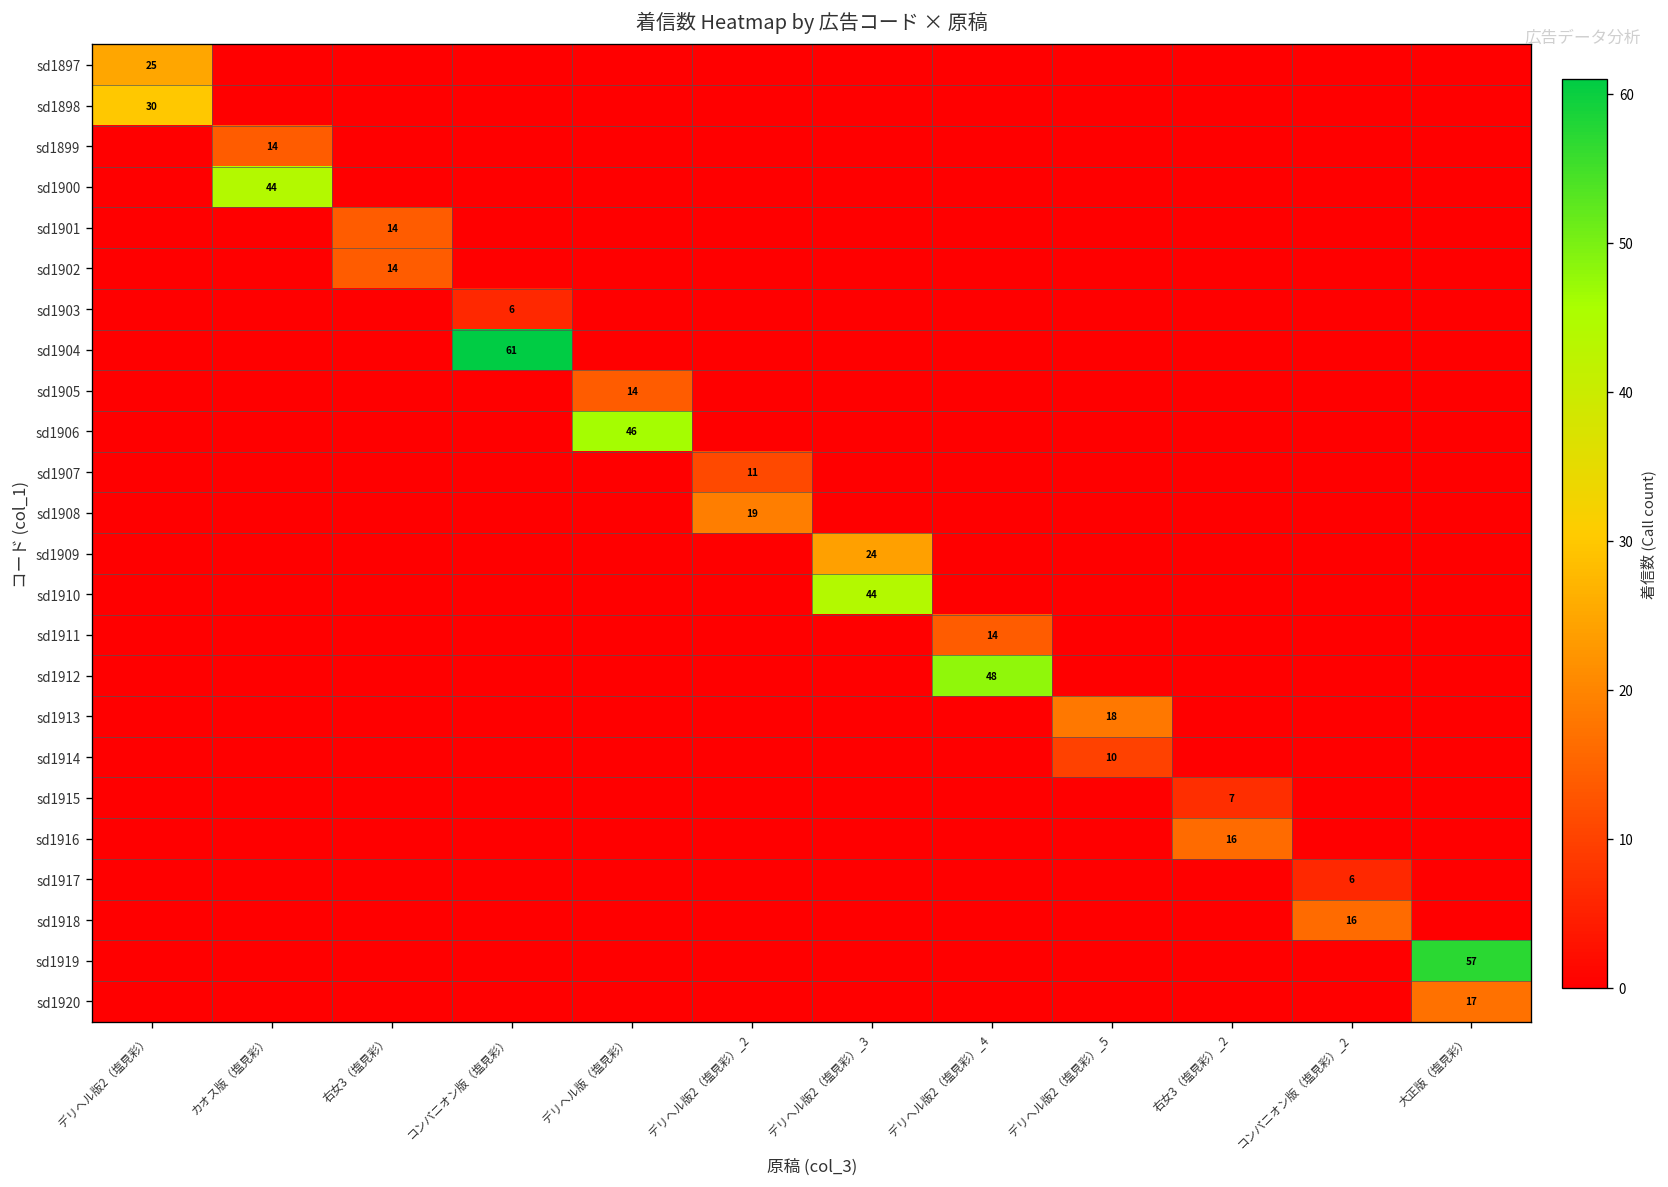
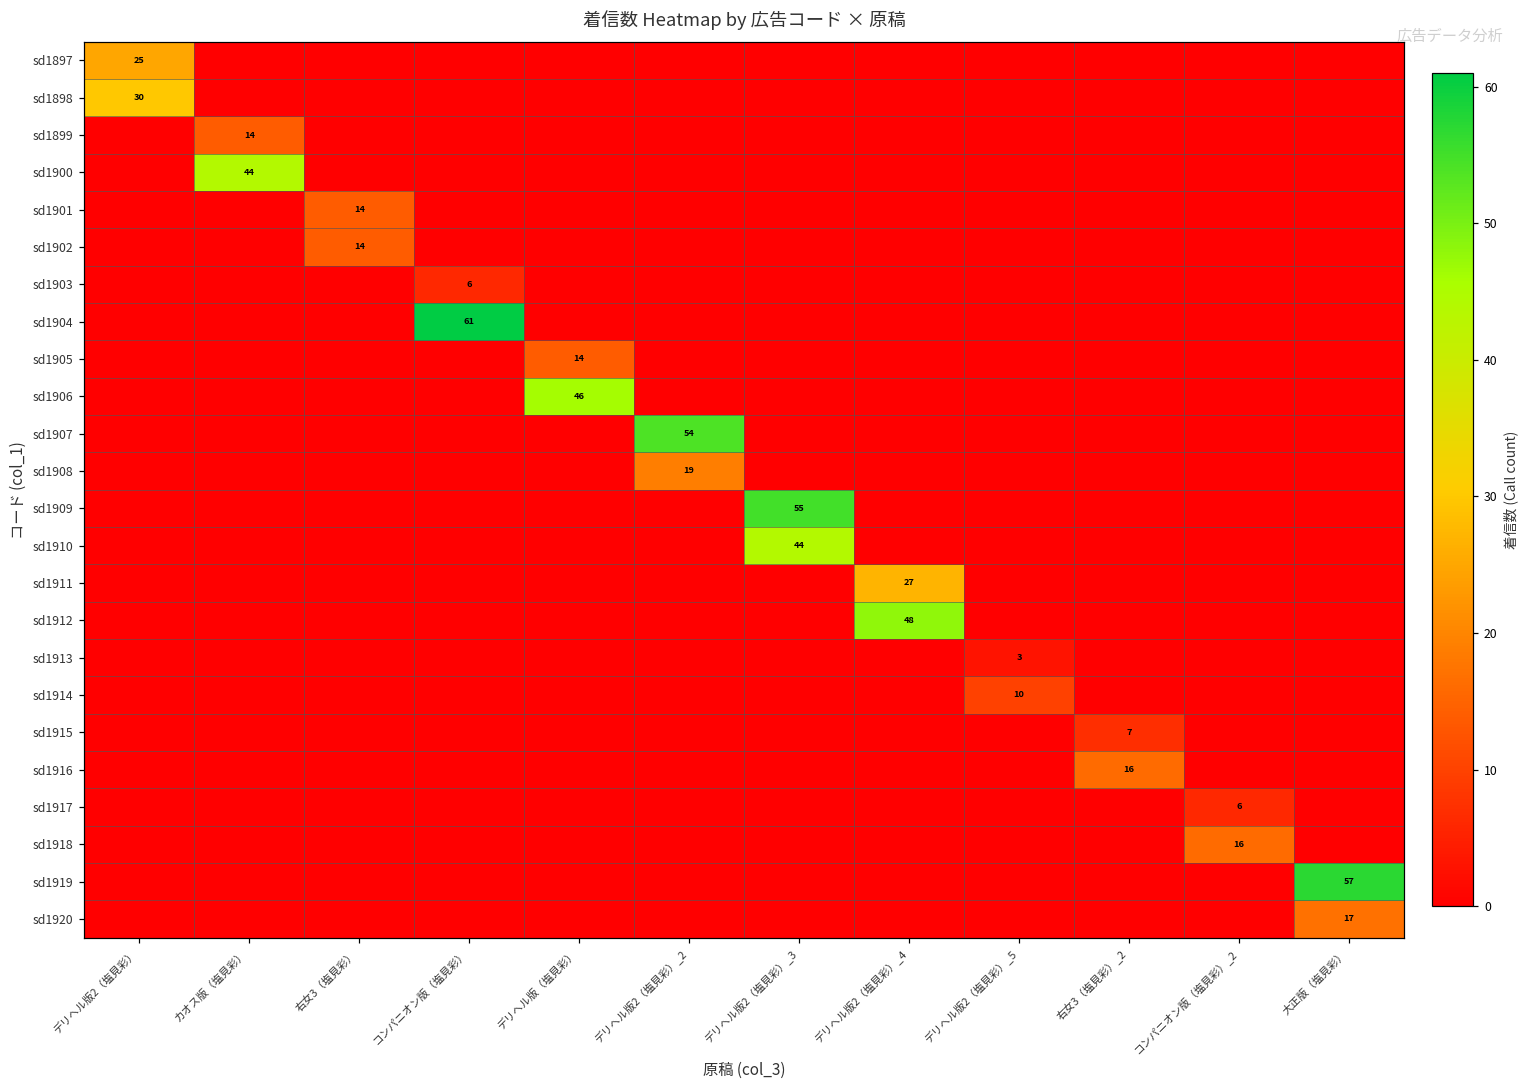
sd1907, デリヘル版2（塩見彩）_2: 11 -> 54
sd1909, デリヘル版2（塩見彩）_3: 24 -> 55
sd1911, デリヘル版2（塩見彩）_4: 14 -> 27
sd1913, デリヘル版2（塩見彩）_5: 18 -> 3
